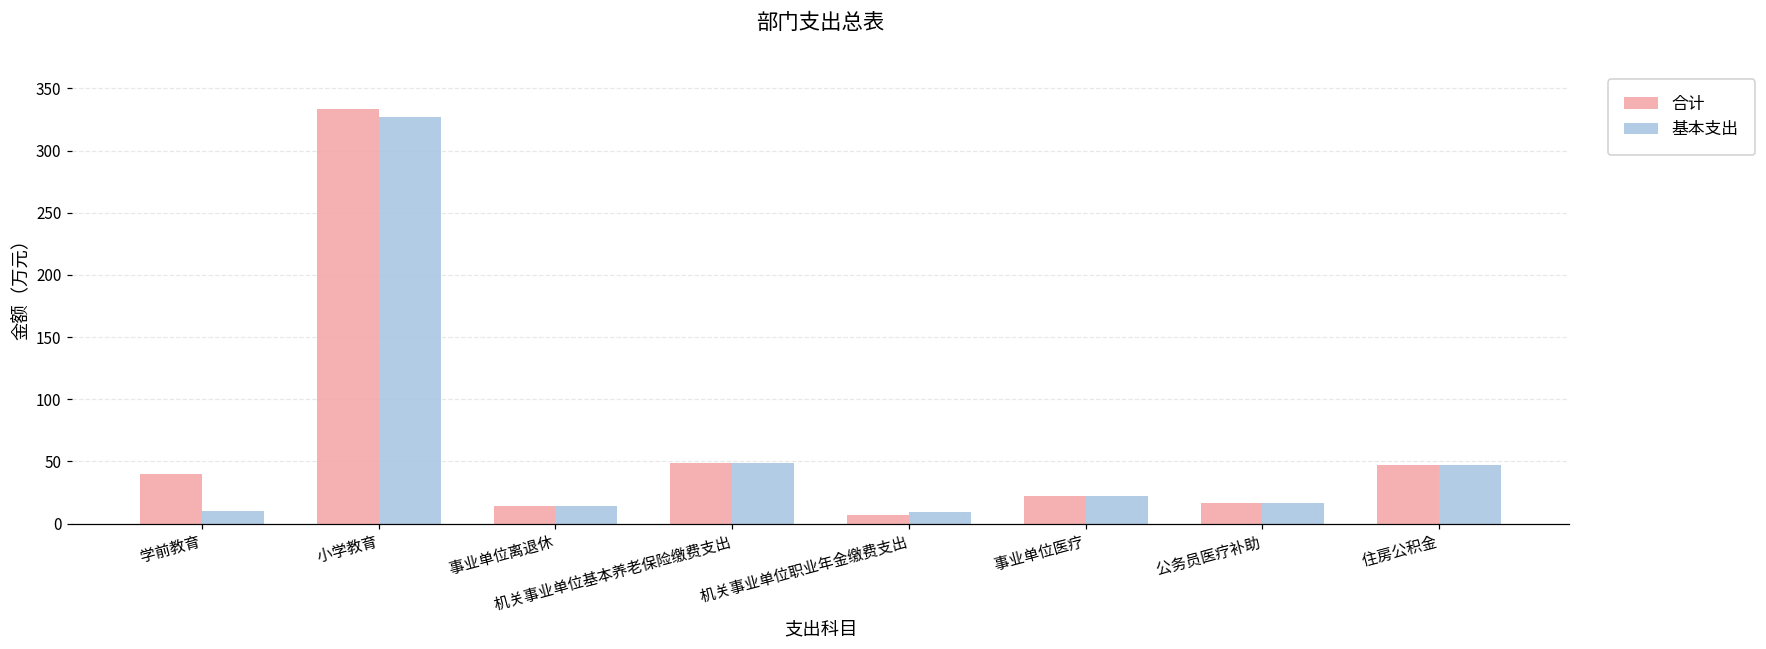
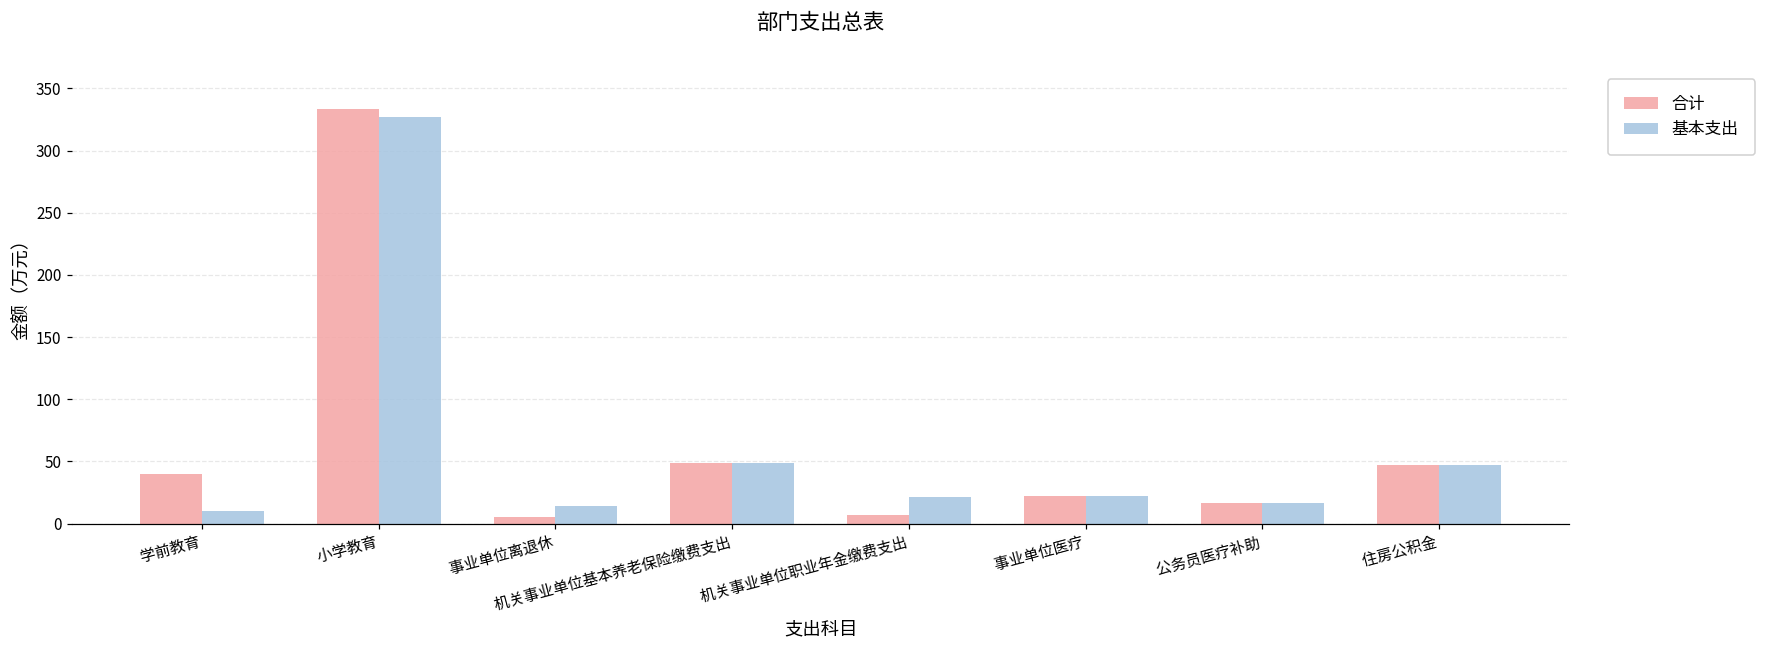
合计, 事业单位离退休: 14 -> 5
基本支出, 机关事业单位职业年金缴费支出: 9 -> 21
